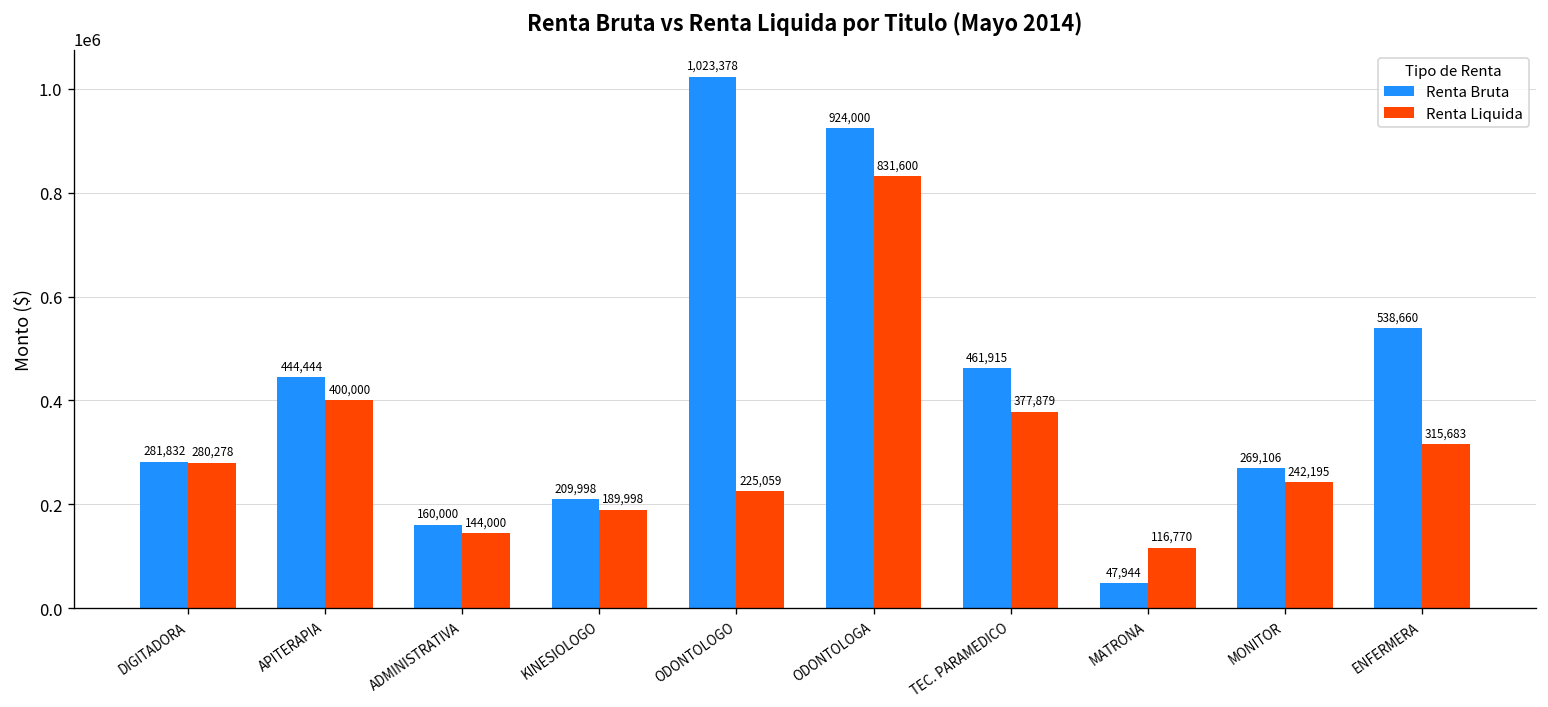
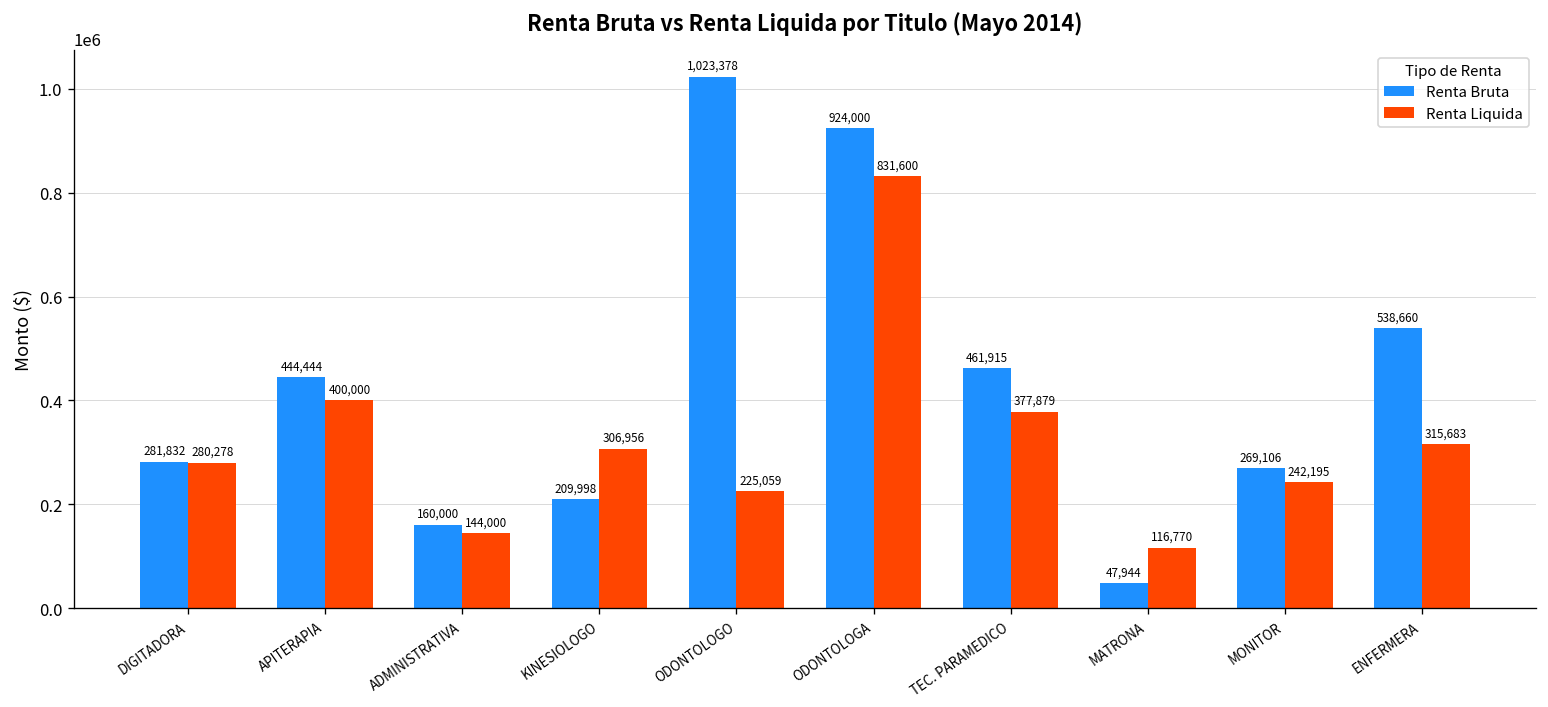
Renta Liquida, KINESIOLOGO: 189,998 -> 306,956
